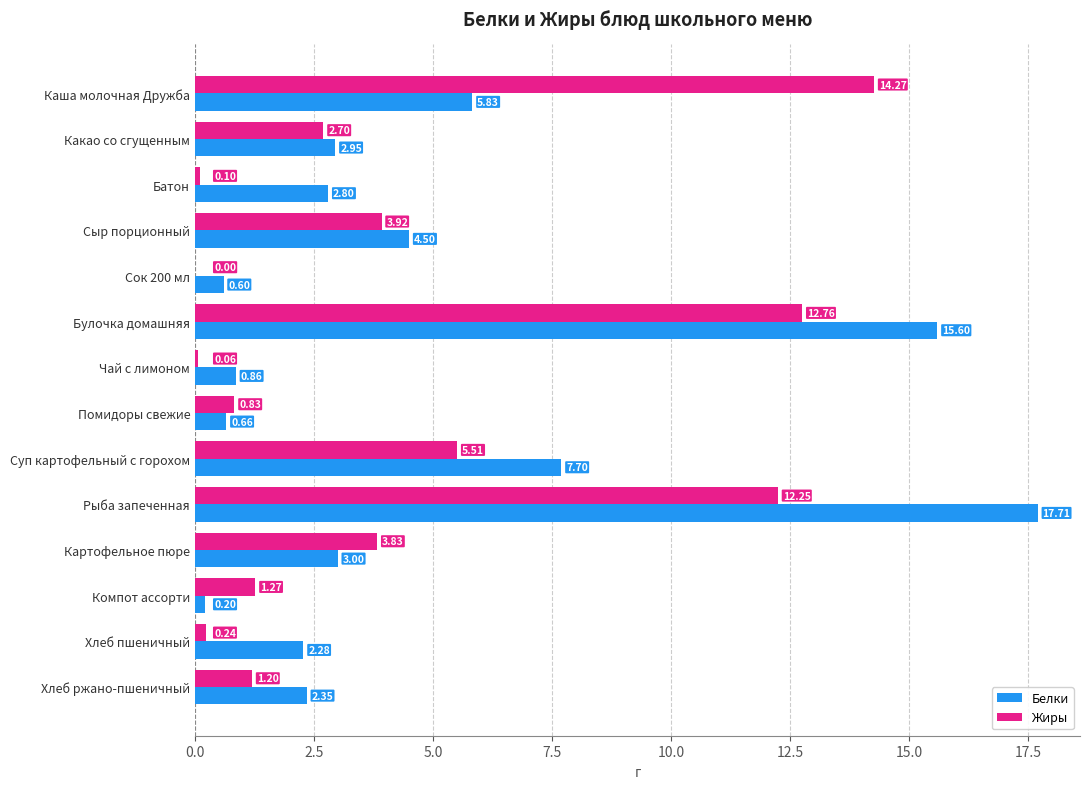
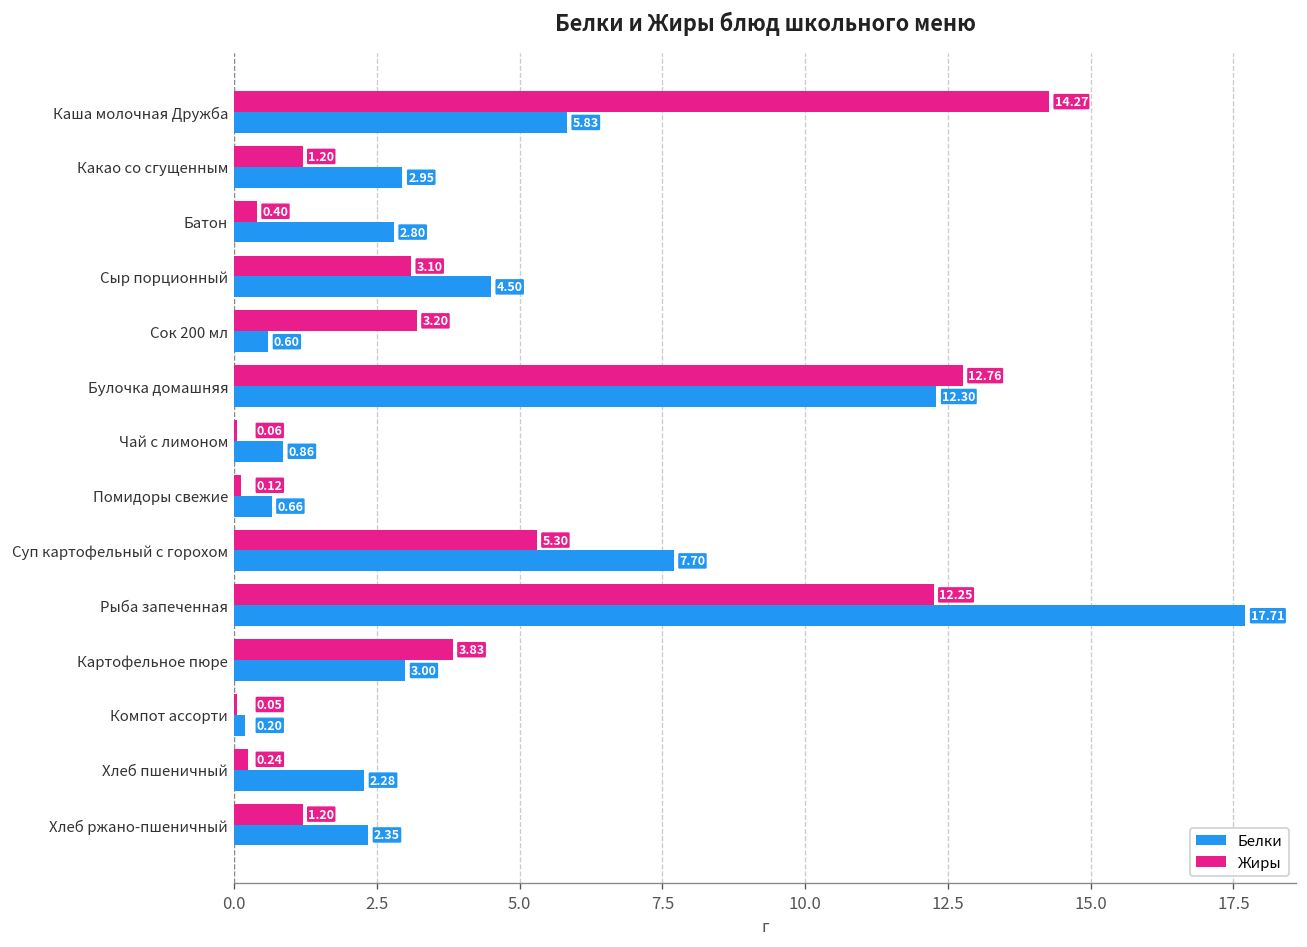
Жиры, Какао со сгущенным: 2.70 -> 1.20
Жиры, Батон: 0.10 -> 0.40
Жиры, Сыр порционный: 3.92 -> 3.10
Жиры, Сок 200 мл: 0.00 -> 3.20
Белки, Булочка домашняя: 15.60 -> 12.30
Жиры, Помидоры свежие: 0.83 -> 0.12
Жиры, Суп картофельный с горохом: 5.51 -> 5.30
Жиры, Компот ассорти: 1.27 -> 0.05
